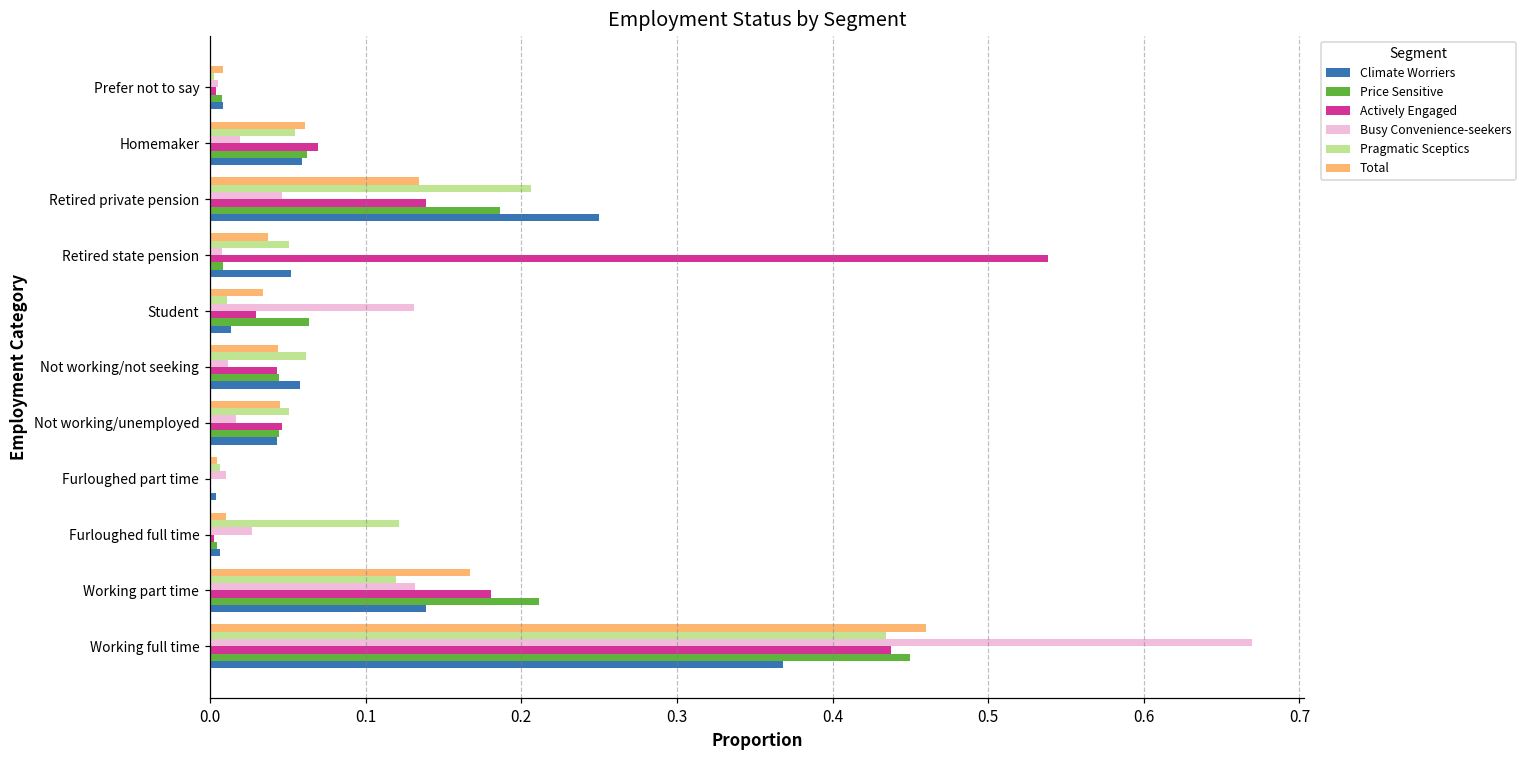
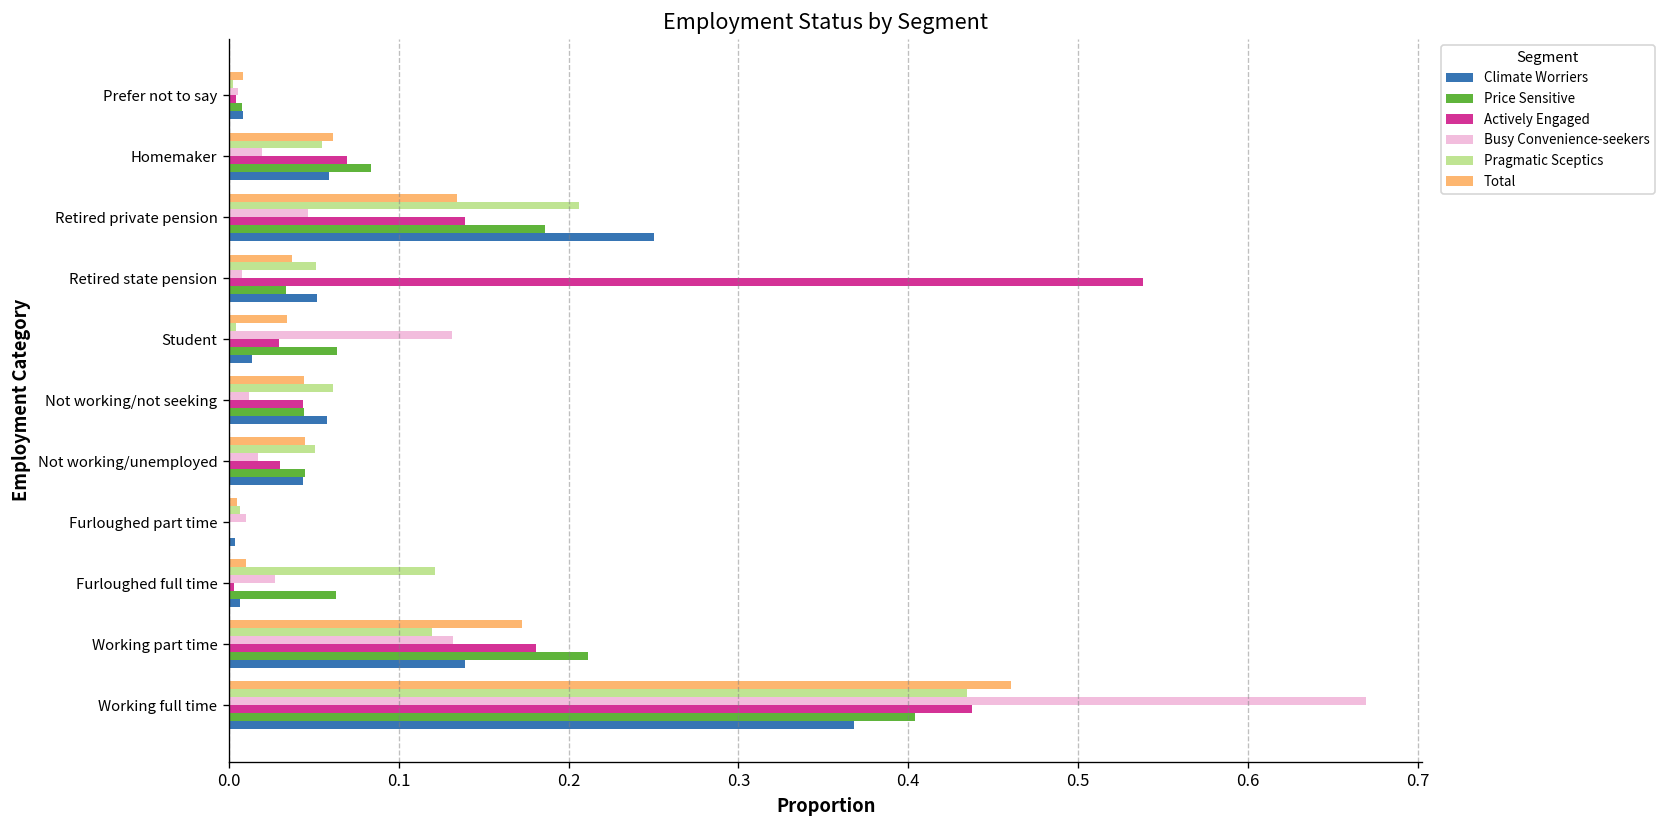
Price Sensitive, Homemaker: 0.062 -> 0.083
Price Sensitive, Retired state pension: 0.008 -> 0.033
Pragmatic Sceptics, Student: 0.011 -> 0.004
Actively Engaged, Not working/unemployed: 0.046 -> 0.030
Price Sensitive, Furloughed full time: 0.004 -> 0.063
Total, Working part time: 0.167 -> 0.173
Price Sensitive, Working full time: 0.450 -> 0.404
